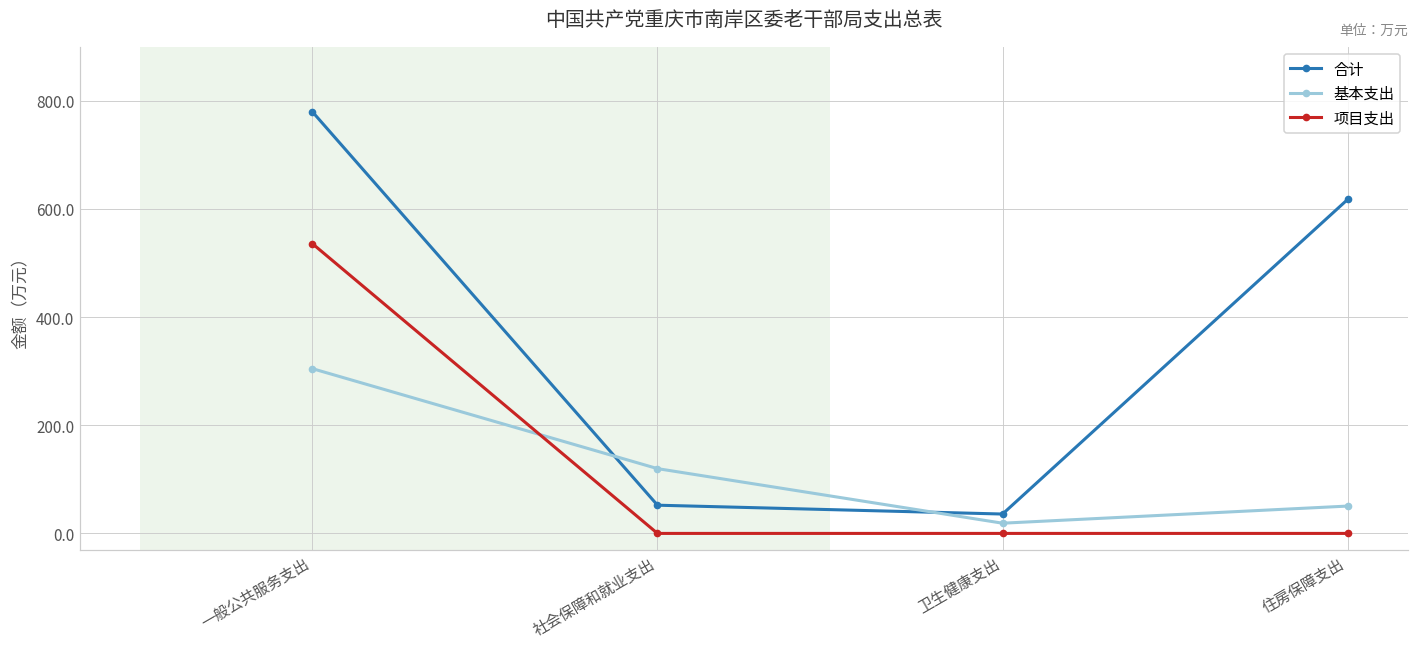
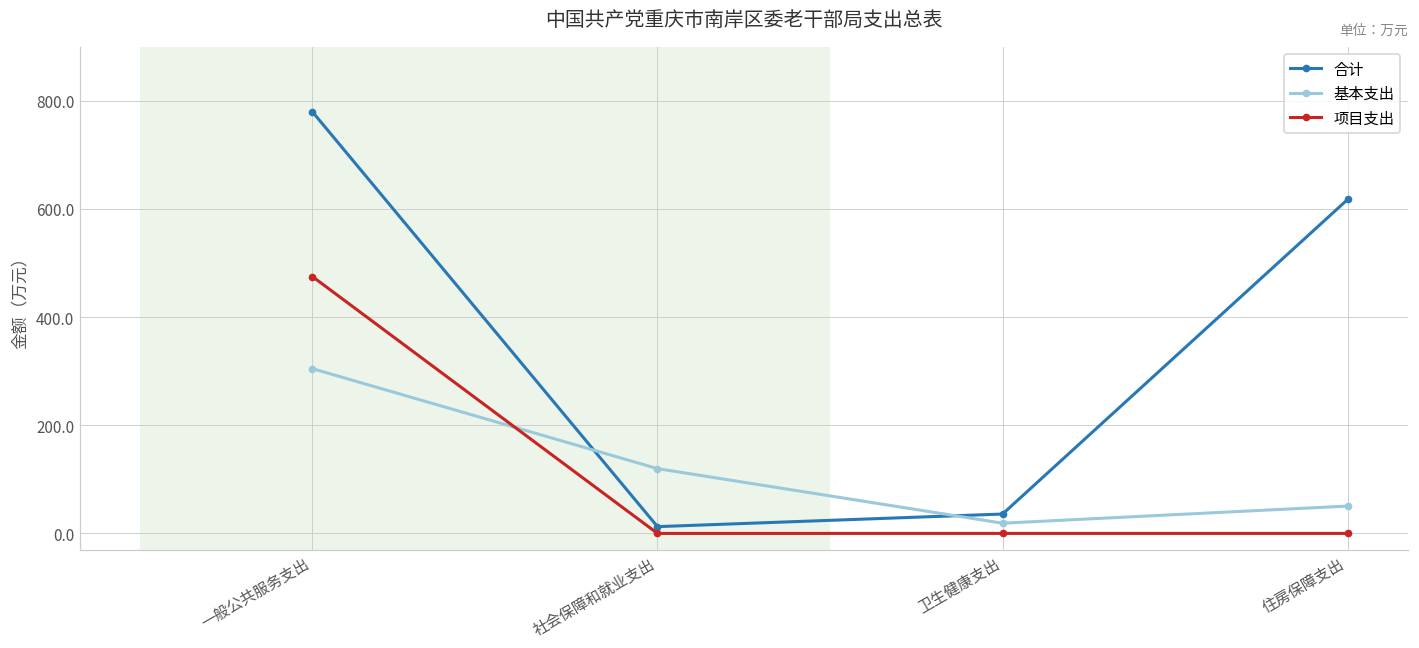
项目支出, 一般公共服务支出: 540 -> 480
合计, 社会保障和就业支出: 50 -> 10
